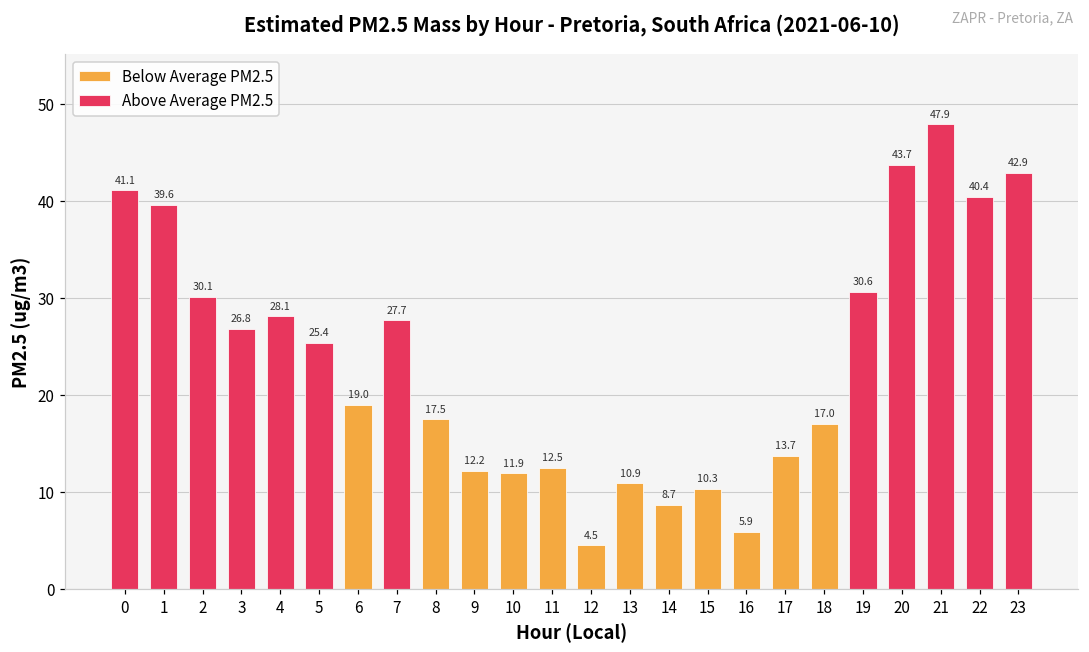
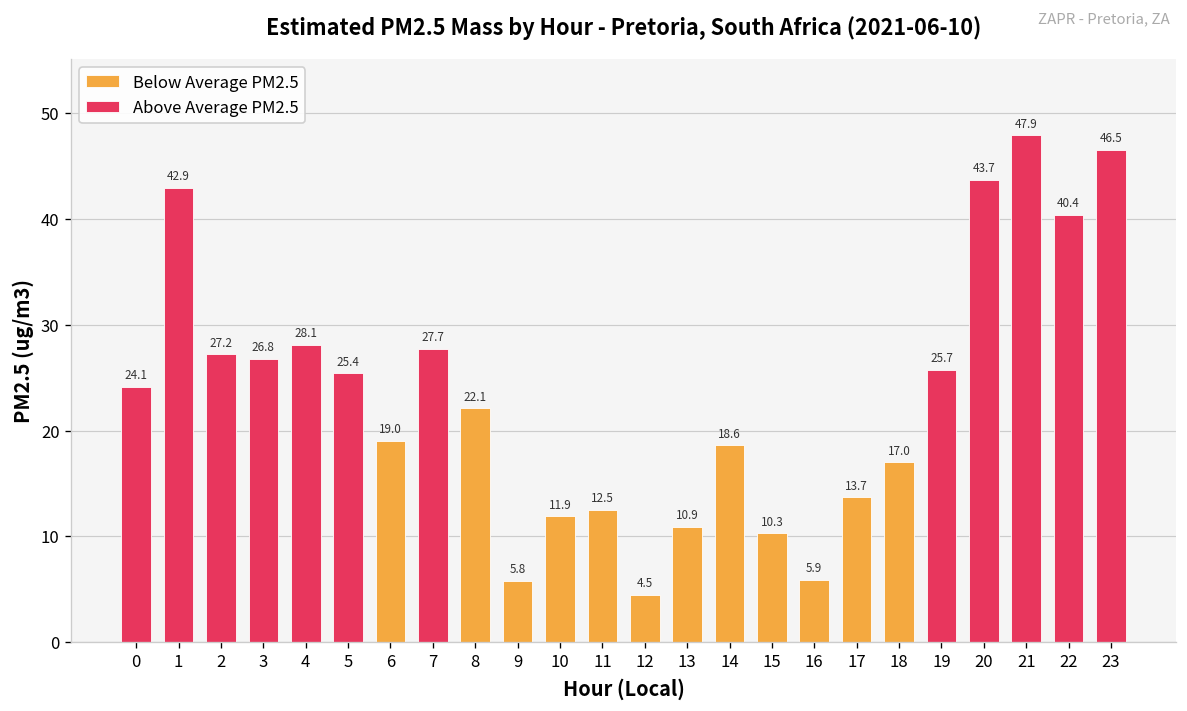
Above Average PM2.5, 0: 41.1 -> 24.1
Above Average PM2.5, 1: 39.6 -> 42.9
Above Average PM2.5, 2: 30.1 -> 27.2
Below Average PM2.5, 8: 17.5 -> 22.1
Below Average PM2.5, 9: 12.2 -> 5.8
Below Average PM2.5, 14: 8.7 -> 18.6
Above Average PM2.5, 19: 30.6 -> 25.7
Above Average PM2.5, 23: 42.9 -> 46.5
